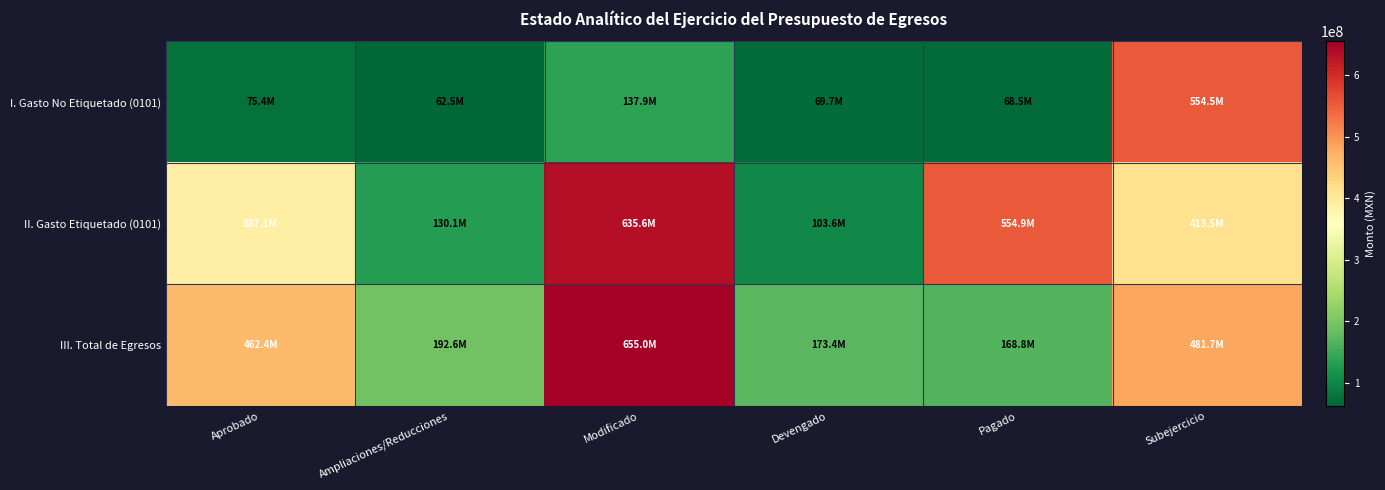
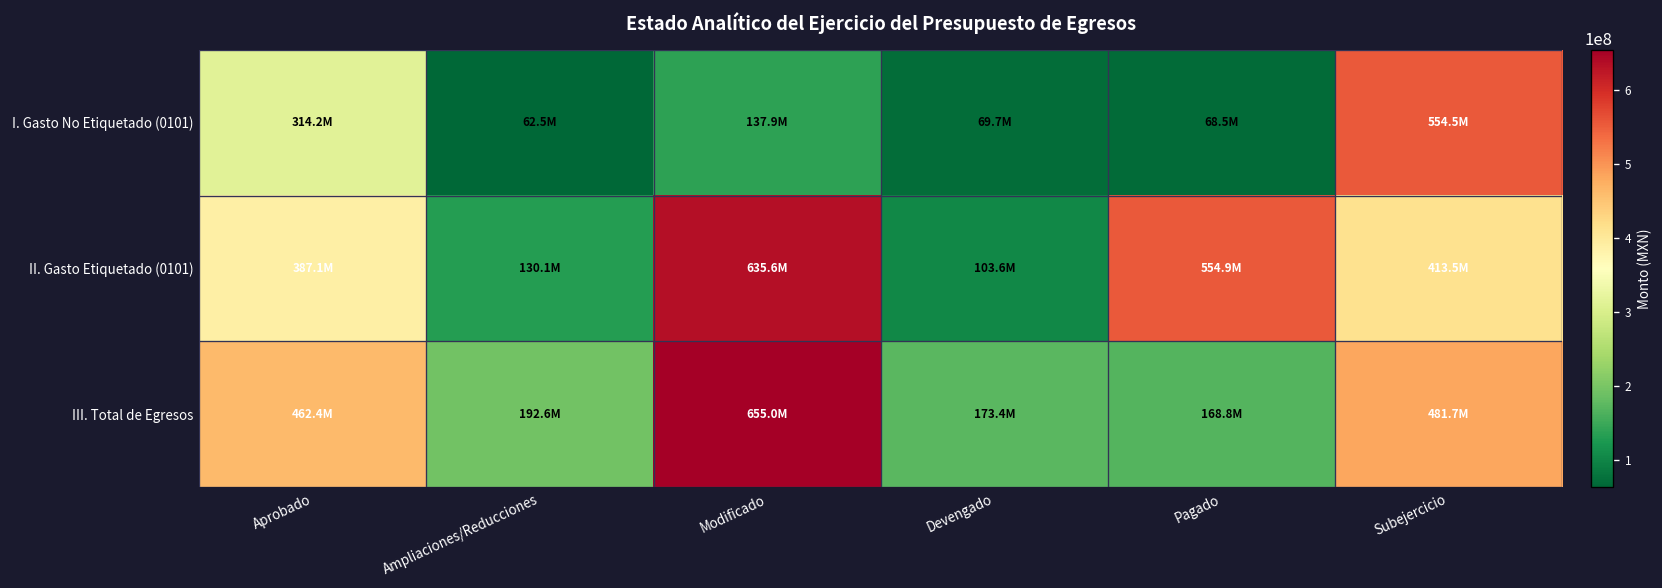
I. Gasto No Etiquetado (0101), Aprobado: 75.4M -> 314.2M
